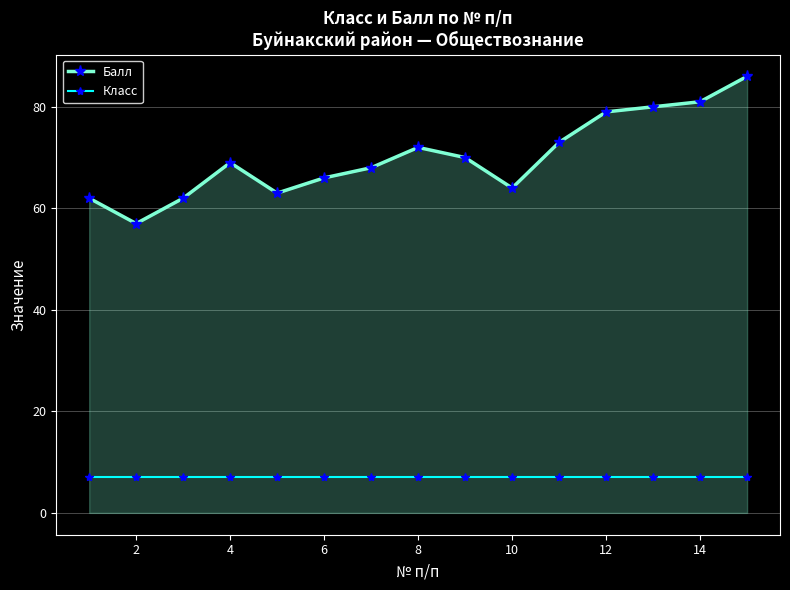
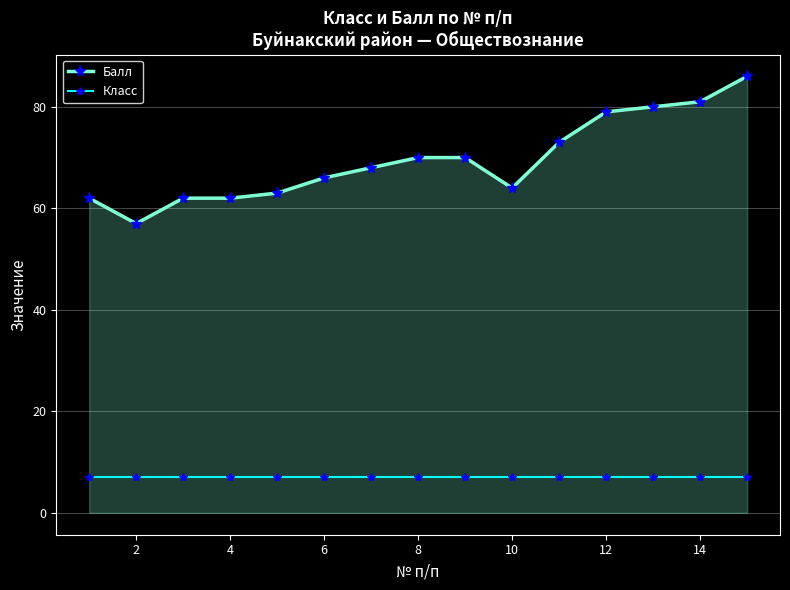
Балл, 4: 69 -> 62
Балл, 8: 72 -> 70
